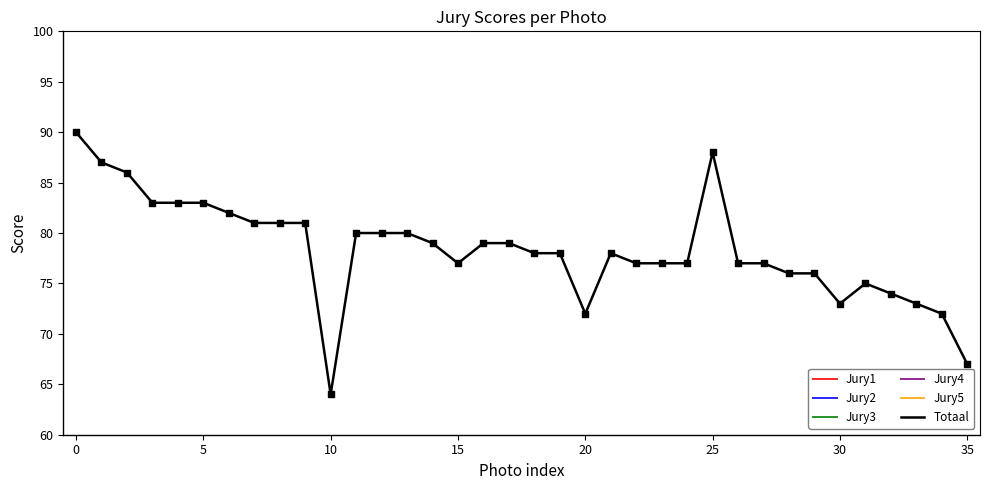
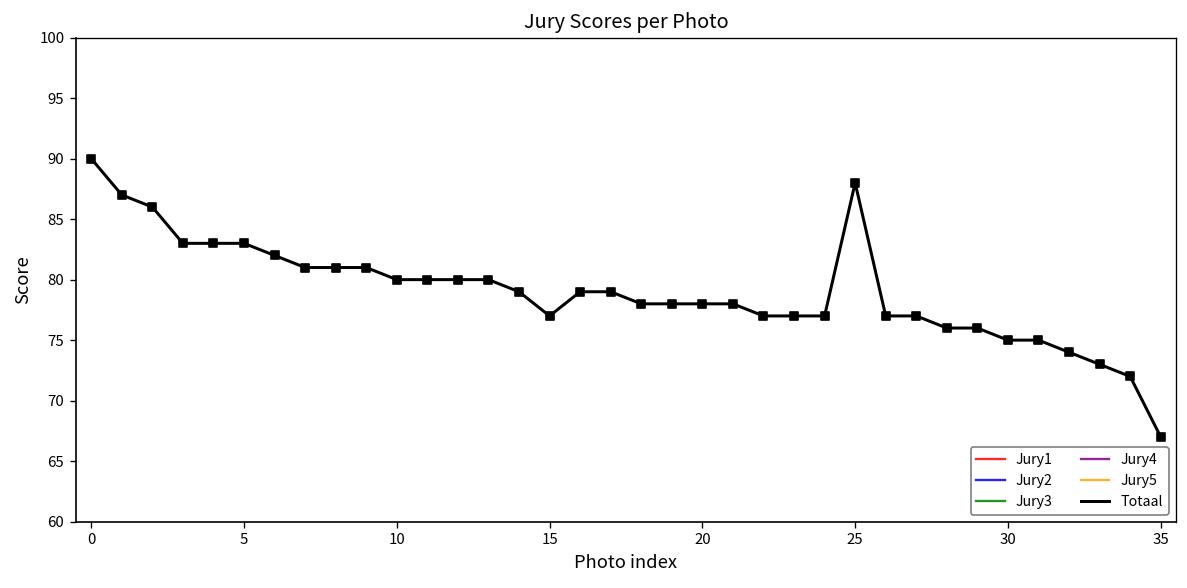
Totaal, 10: 64 -> 80
Totaal, 20: 72 -> 78
Totaal, 30: 73 -> 75
